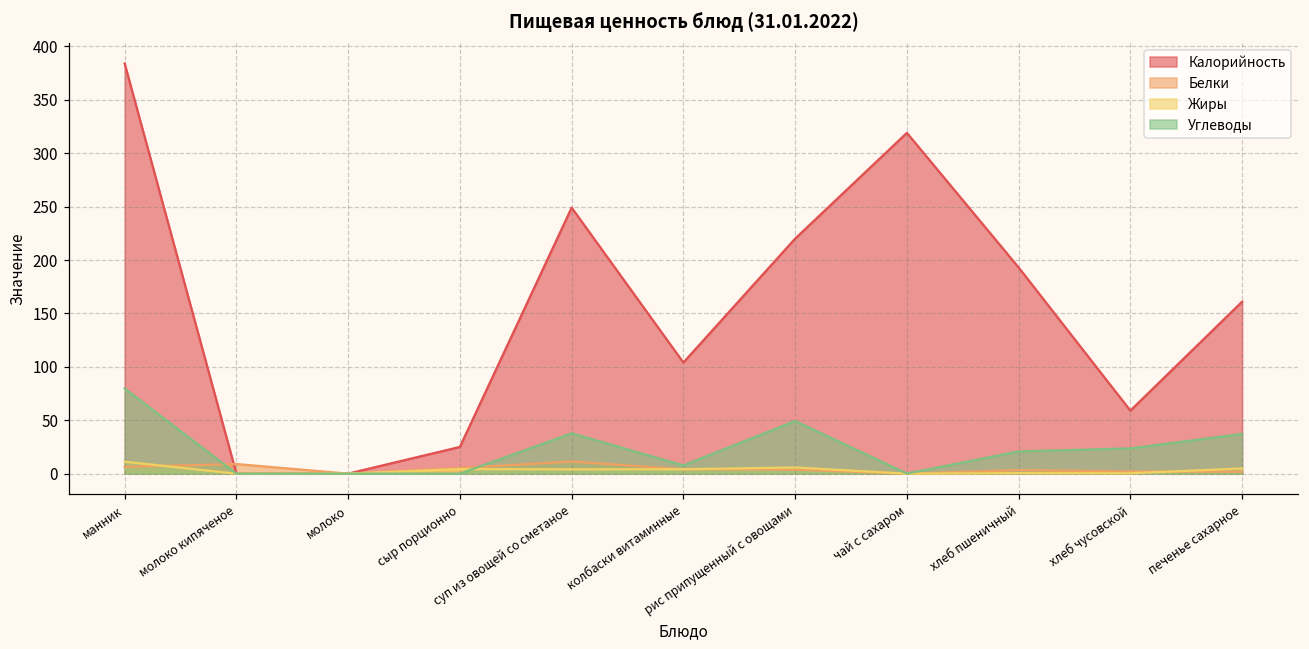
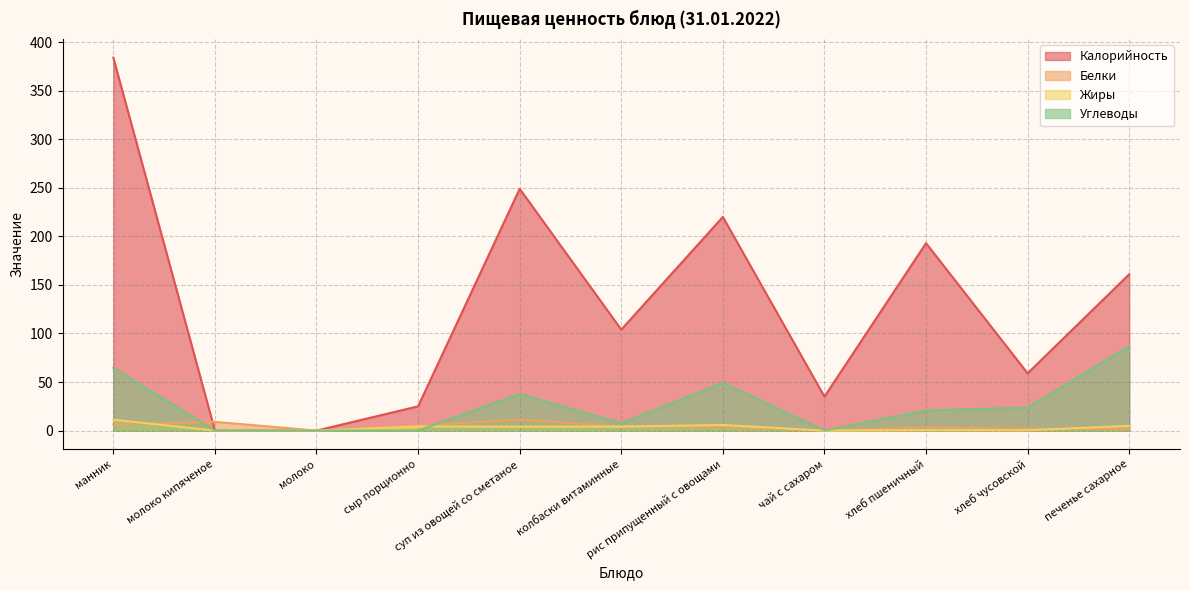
Углеводы, манник: 80 -> 60
Калорийность, чай с сахаром: 320 -> 40
Углеводы, печенье сахарное: 40 -> 90
